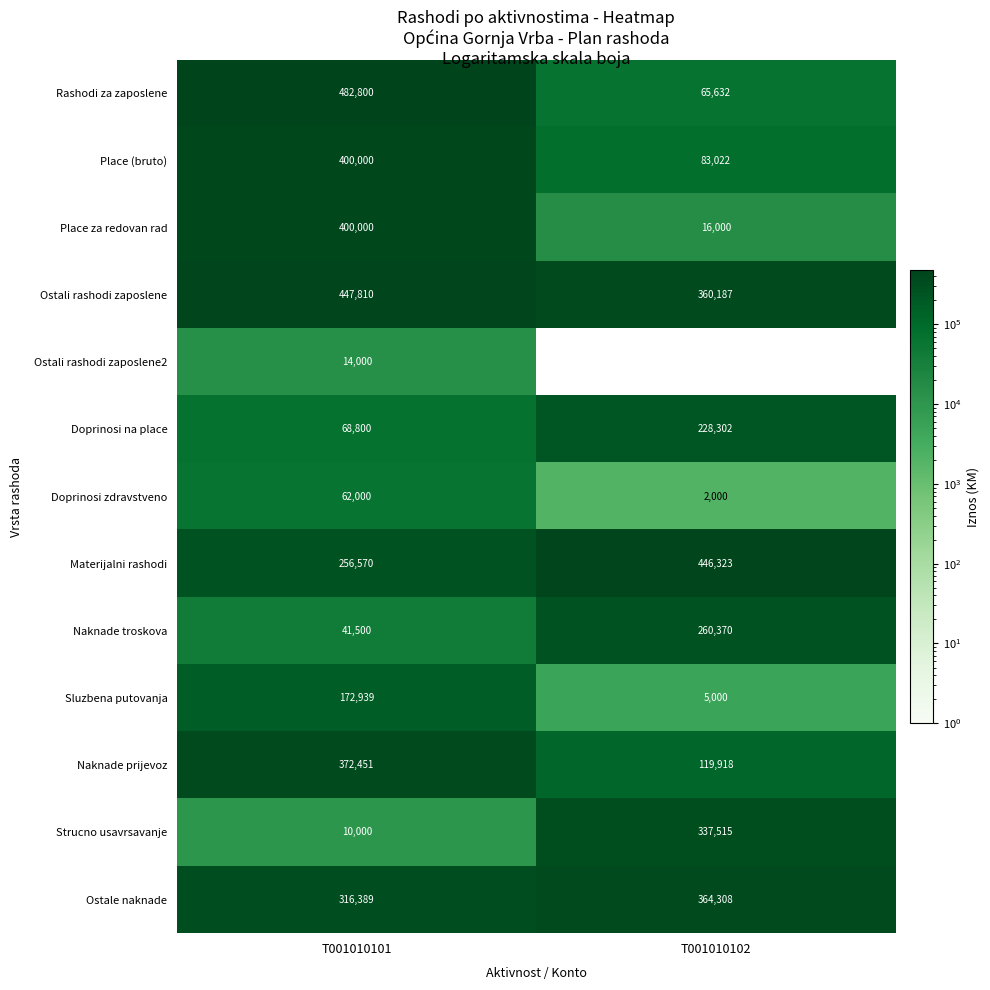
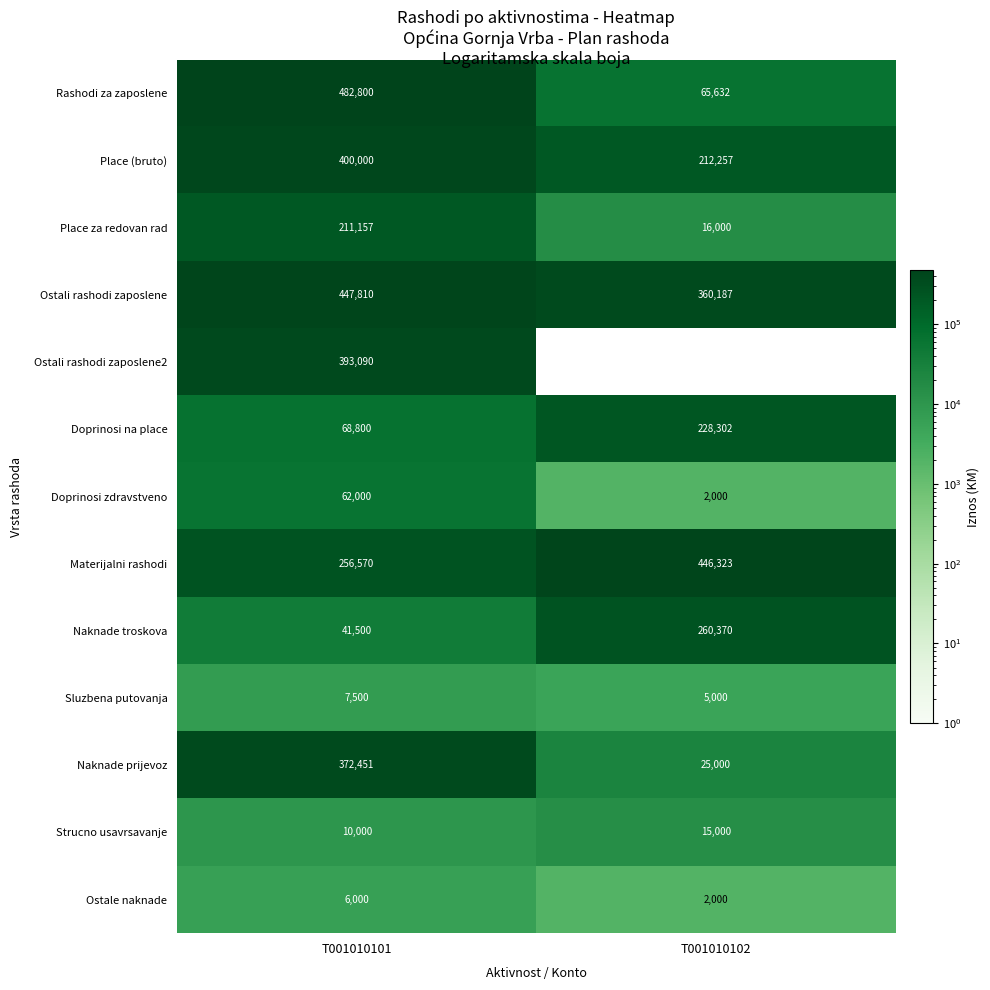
Place (bruto), T001010102: 83,022 -> 212,257
Place za redovan rad, T001010101: 400,000 -> 211,157
Ostali rashodi zaposlene2, T001010101: 14,000 -> 393,090
Sluzbena putovanja, T001010101: 172,939 -> 7,500
Naknade prijevoz, T001010102: 119,918 -> 25,000
Strucno usavrsavanje, T001010102: 337,515 -> 15,000
Ostale naknade, T001010101: 316,389 -> 6,000
Ostale naknade, T001010102: 364,308 -> 2,000
